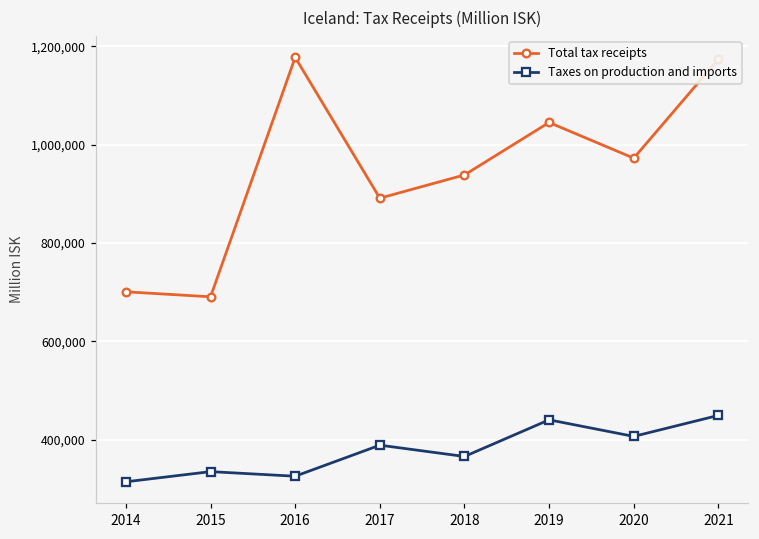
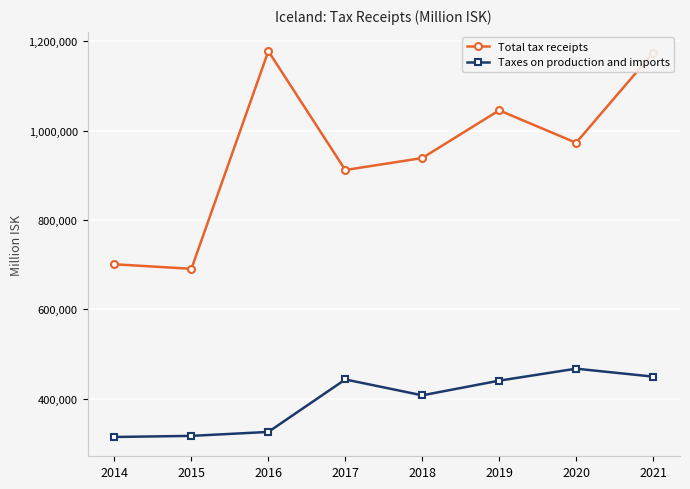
Taxes on production and imports, 2015: 330,000 -> 320,000
Total tax receipts, 2017: 890,000 -> 910,000
Taxes on production and imports, 2017: 390,000 -> 440,000
Taxes on production and imports, 2018: 370,000 -> 410,000
Taxes on production and imports, 2020: 410,000 -> 470,000
